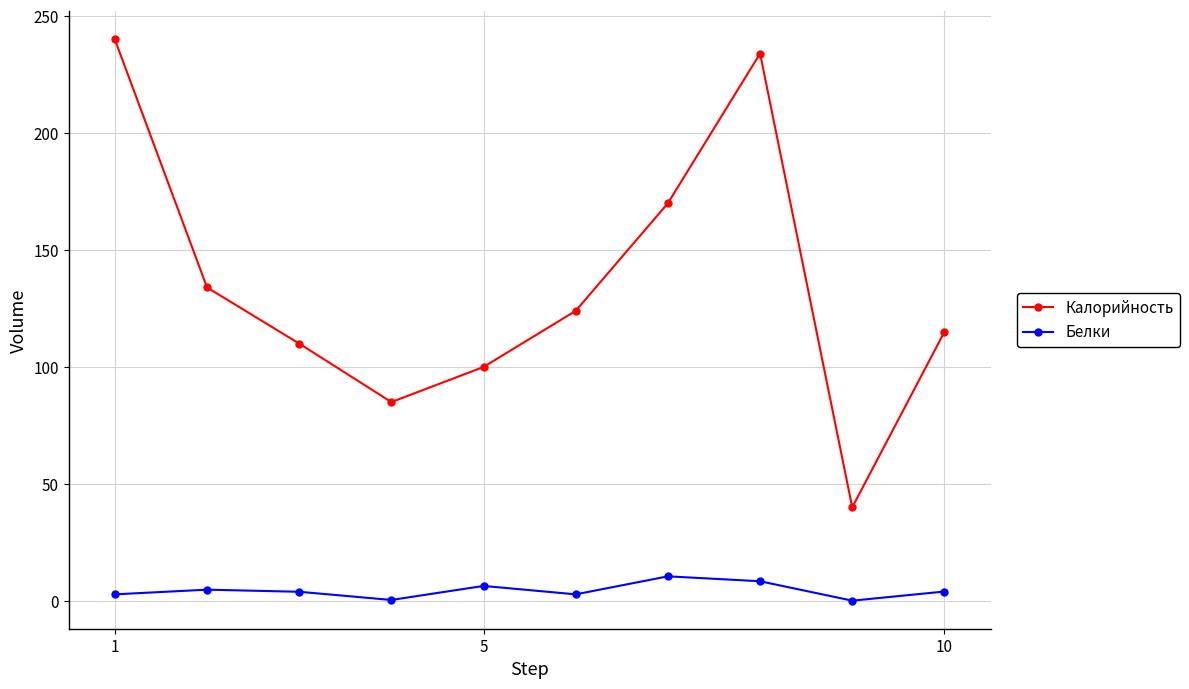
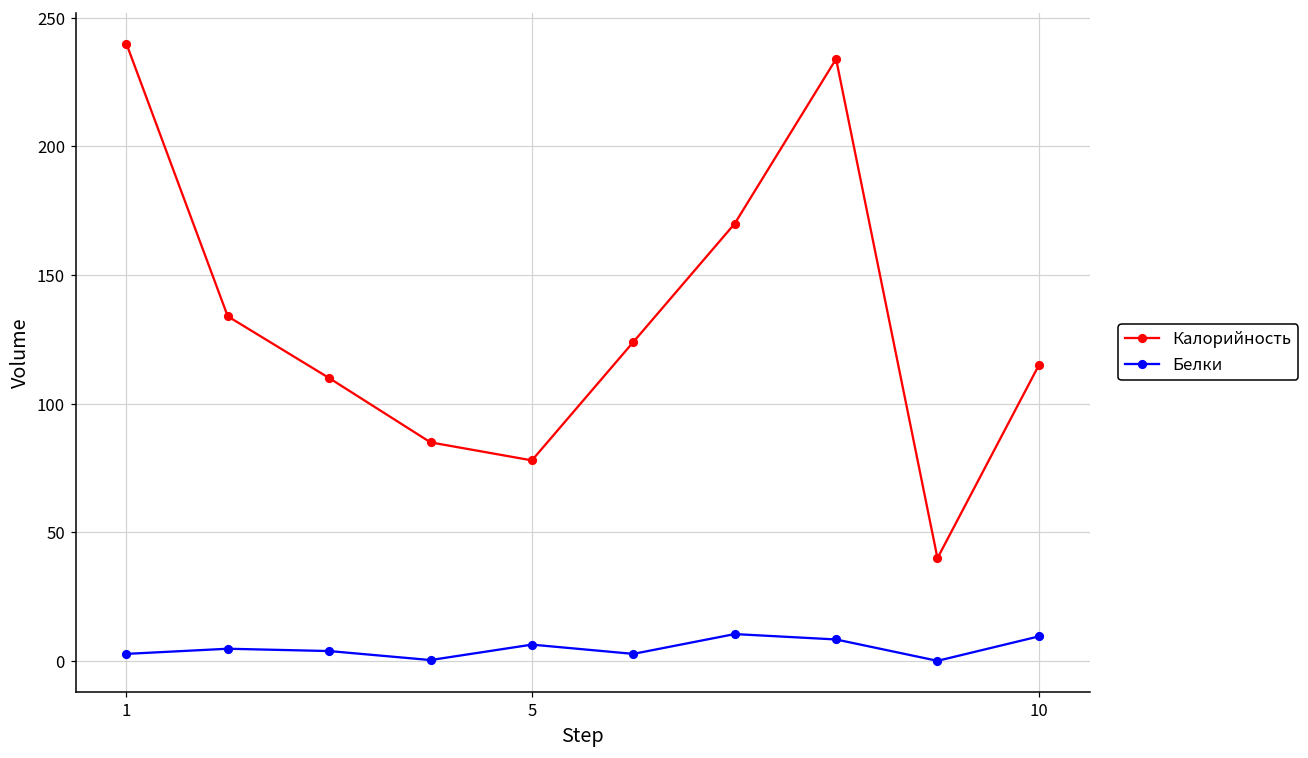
Калорийность, 5: 100 -> 78
Белки, 10: 4 -> 10
